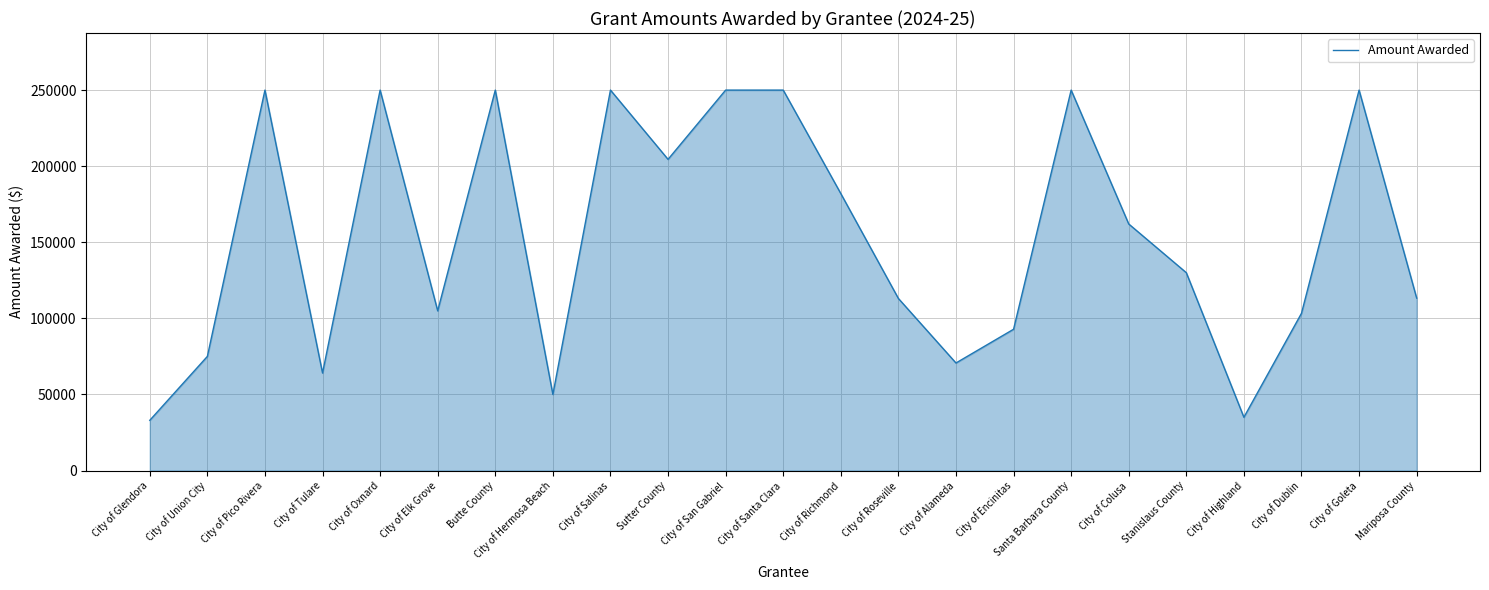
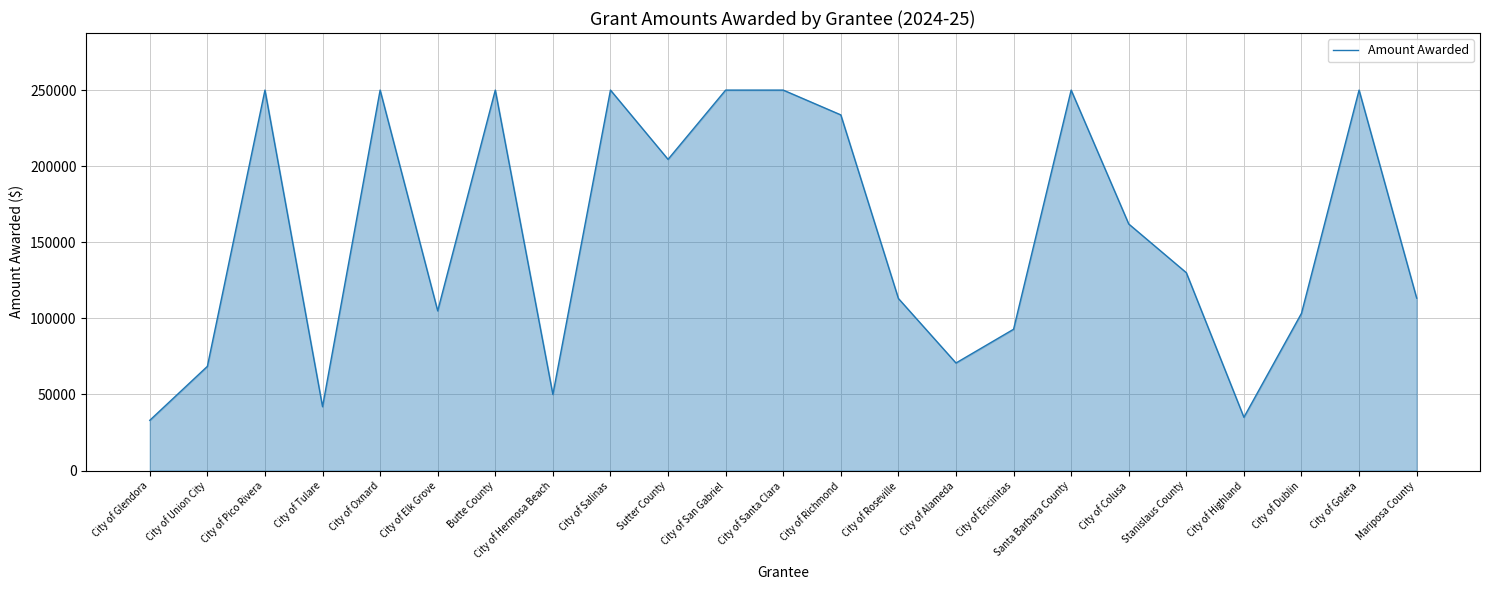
City of Union City: 75000 -> 68000
City of Tulare: 64000 -> 42000
City of Richmond: 182000 -> 234000
